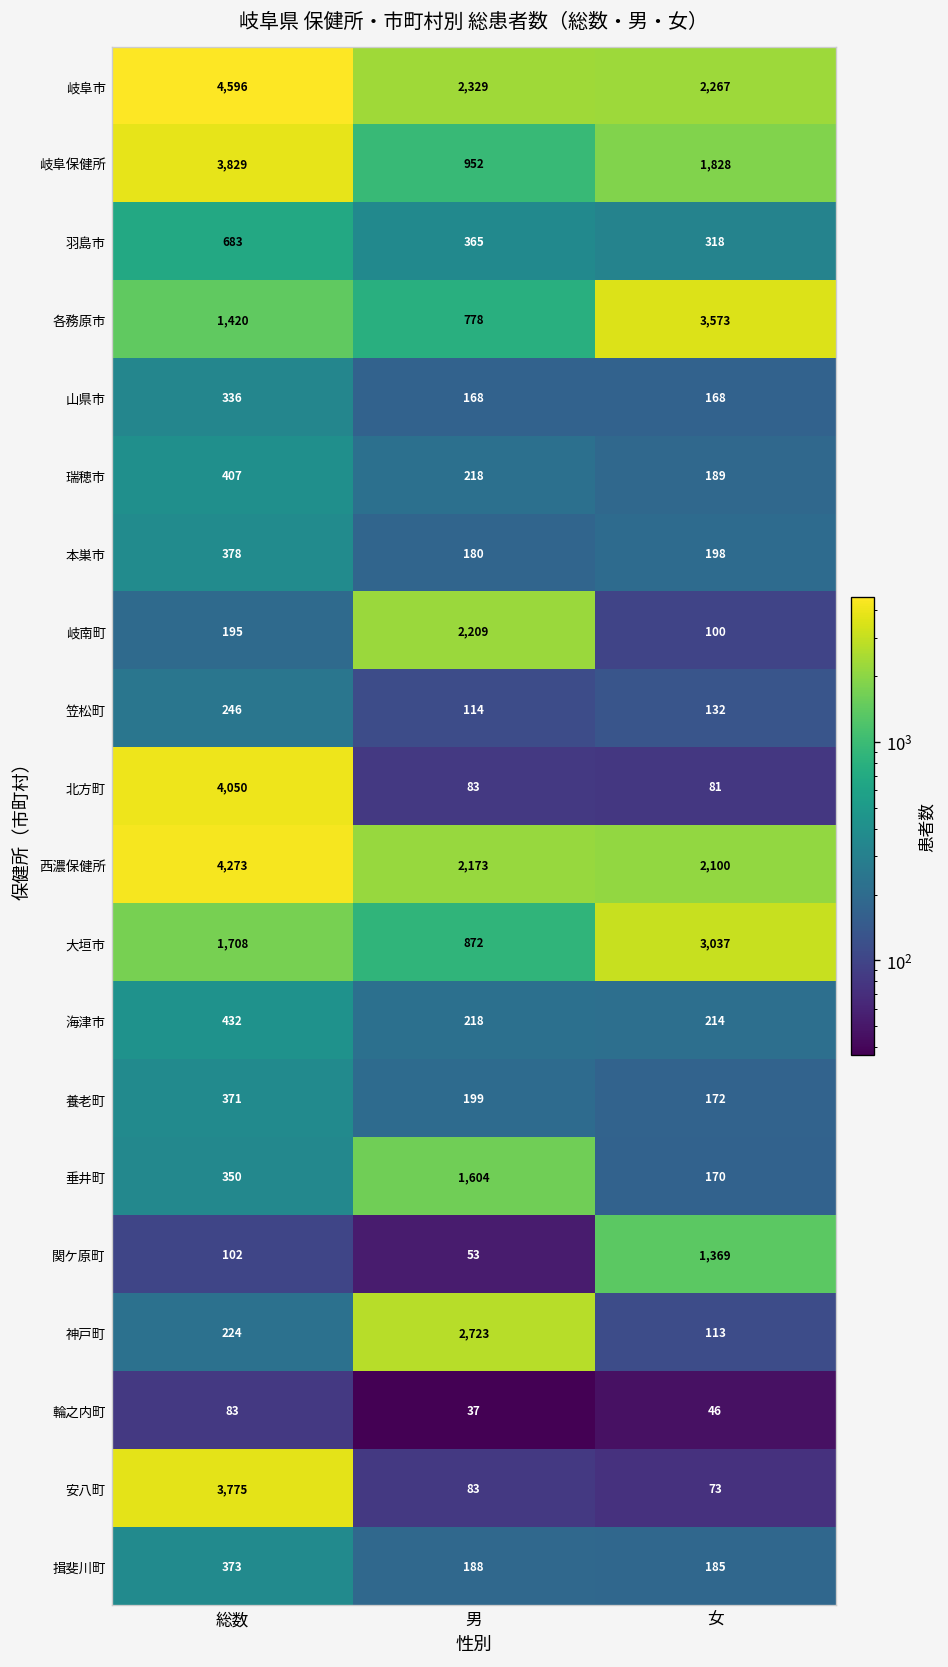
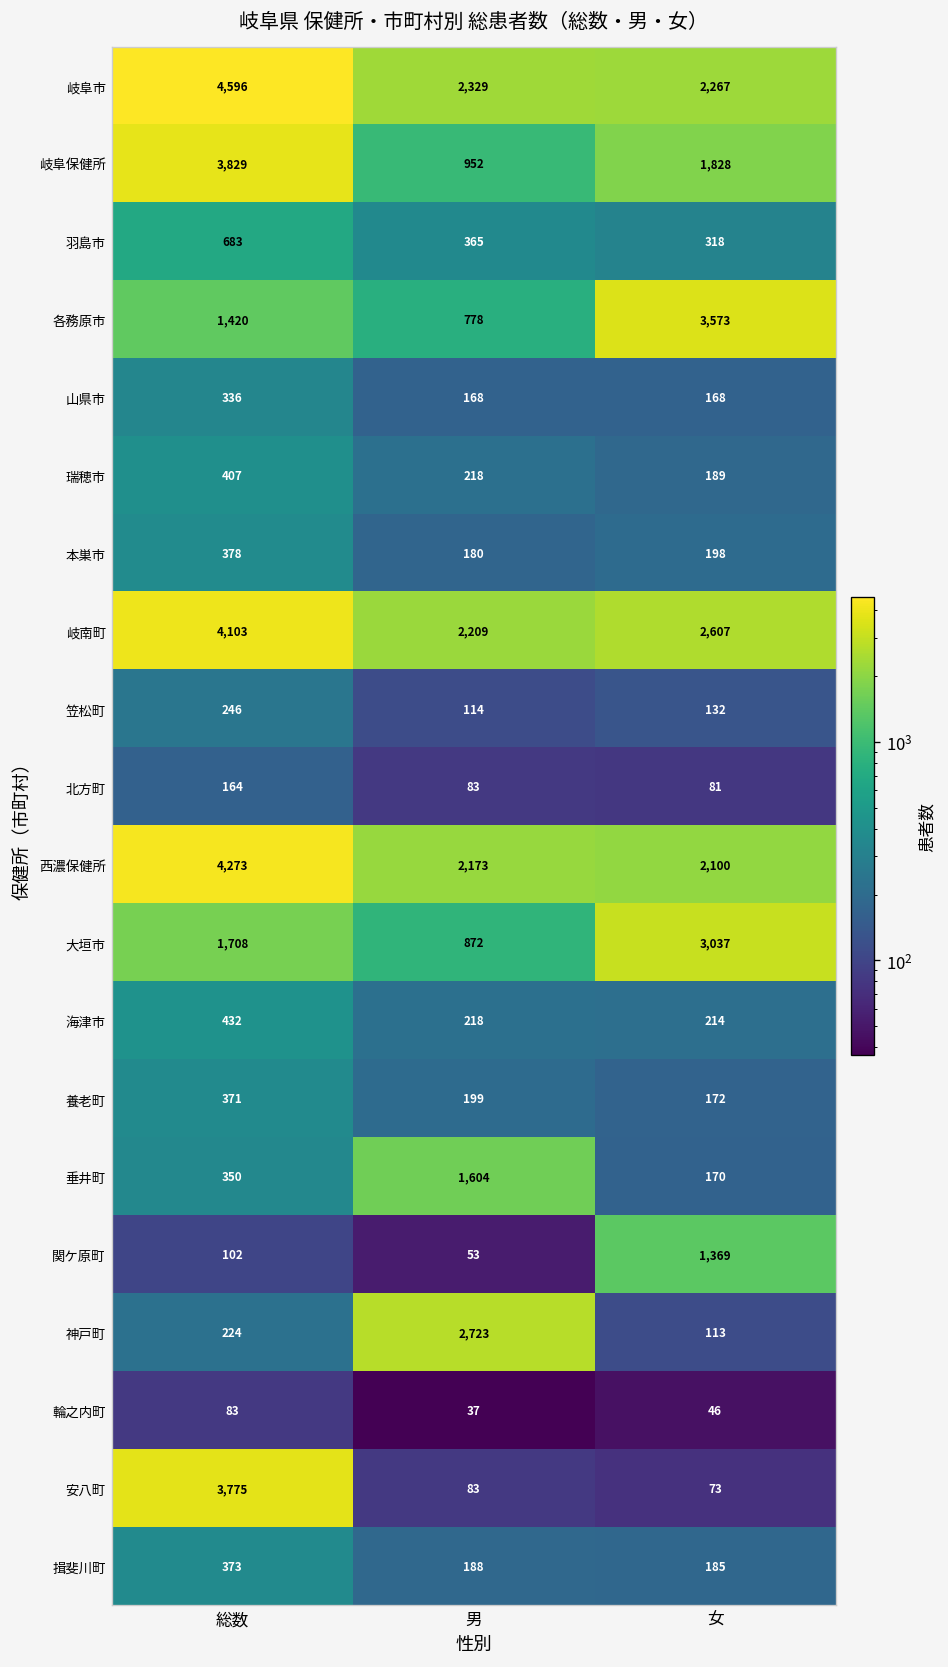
岐南町, 総数: 195 -> 4,103
岐南町, 女: 100 -> 2,607
北方町, 総数: 4,050 -> 164
